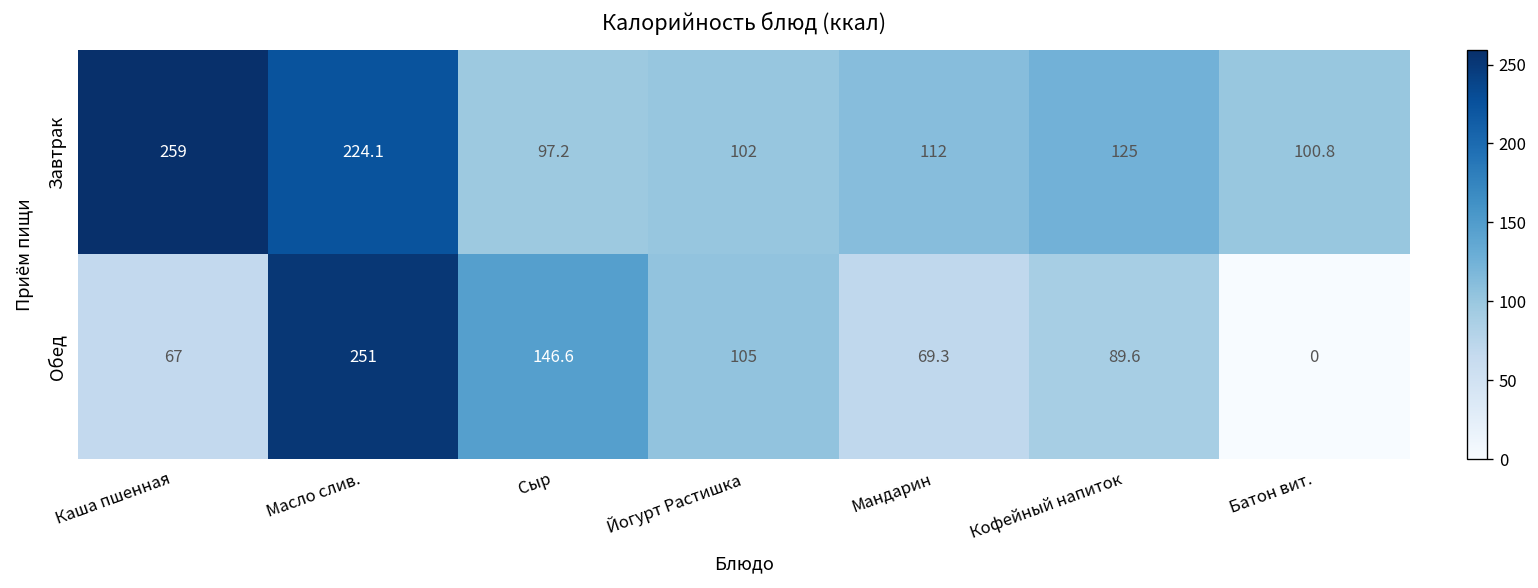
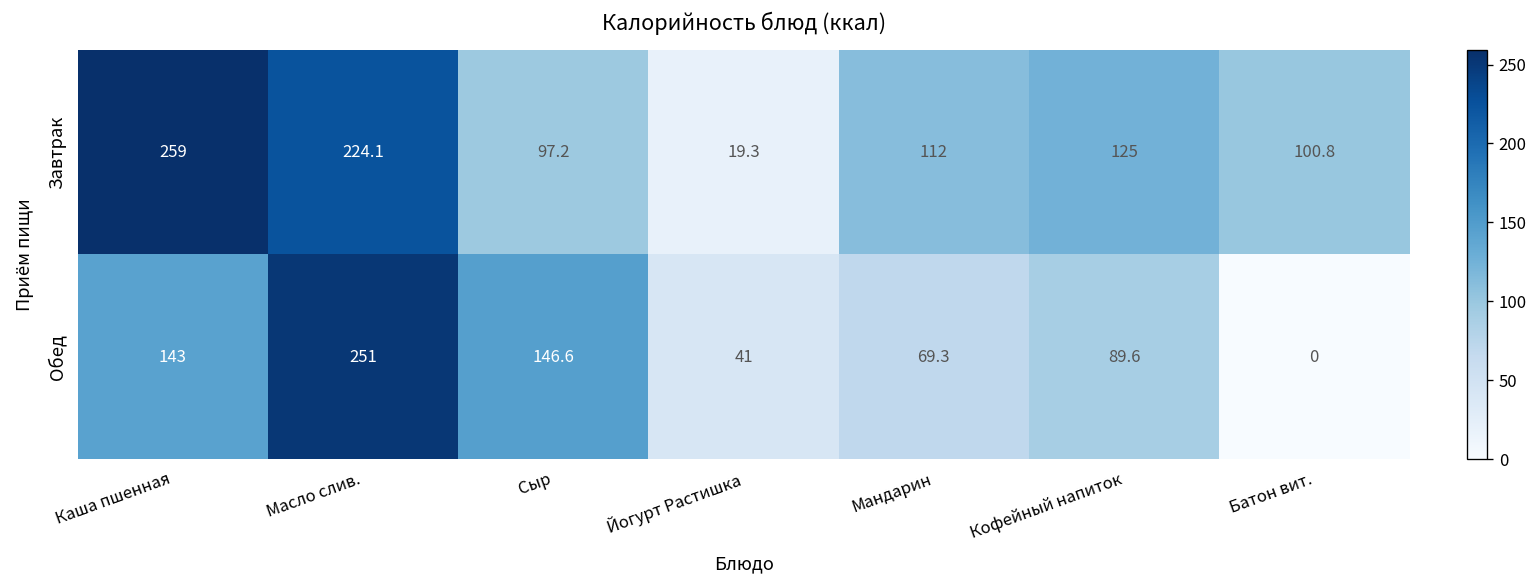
Завтрак, Йогурт Растишка: 102 -> 19.3
Обед, Каша пшенная: 67 -> 143
Обед, Йогурт Растишка: 105 -> 41
